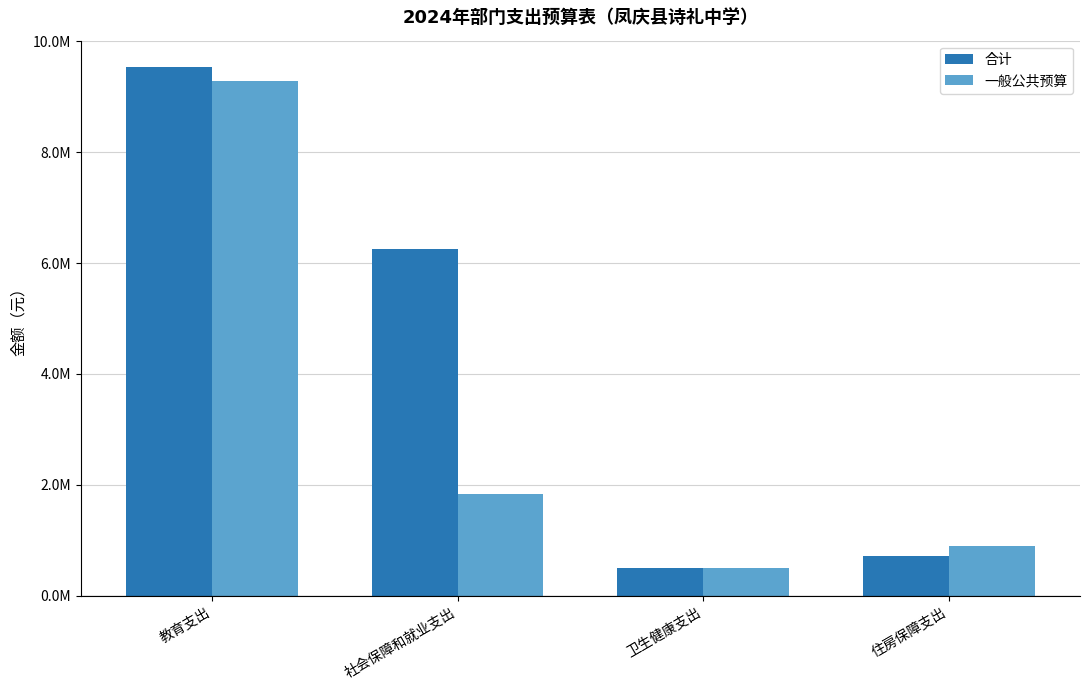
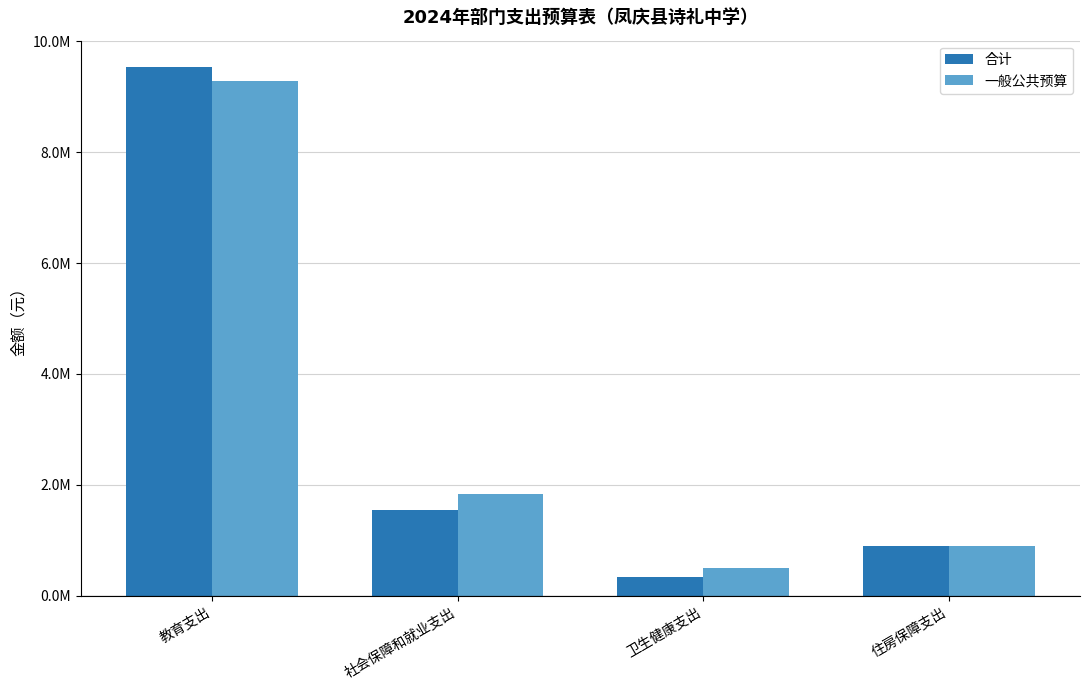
合计, 社会保障和就业支出: 6300000 -> 1600000
合计, 卫生健康支出: 500000 -> 300000
合计, 住房保障支出: 700000 -> 900000
